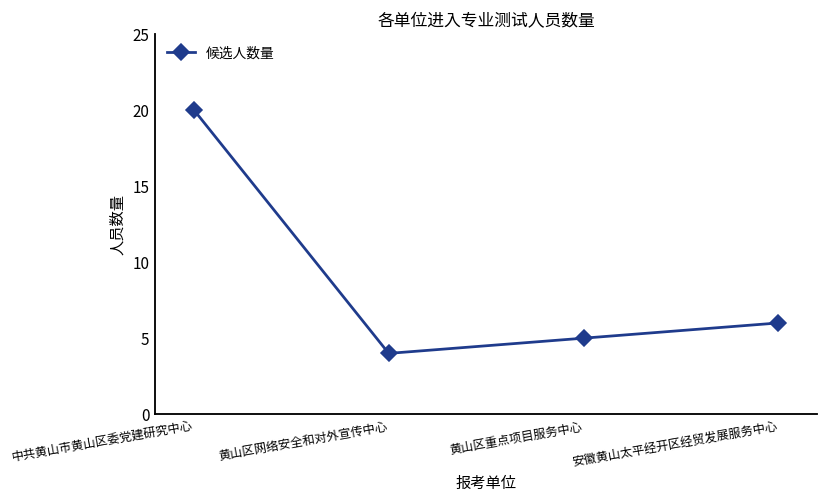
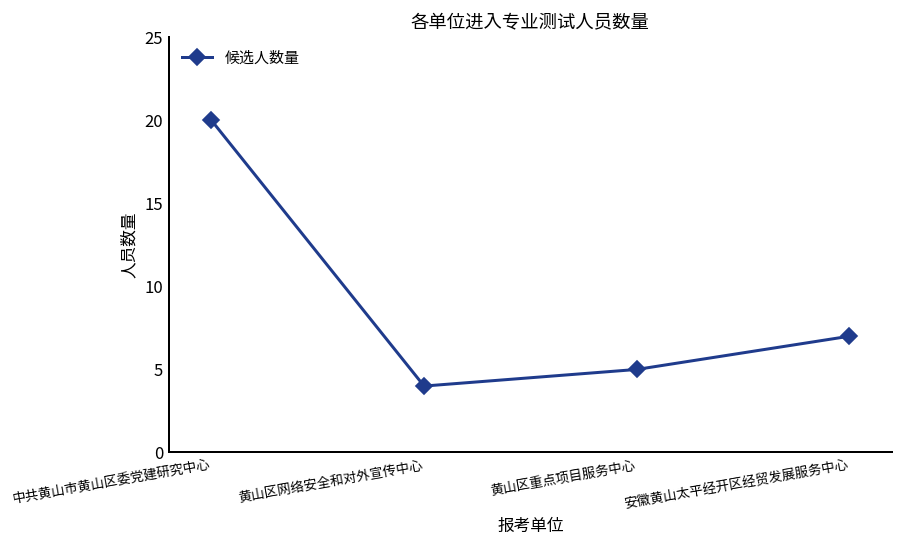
安徽黄山太平经开区经贸发展服务中心: 6 -> 7
